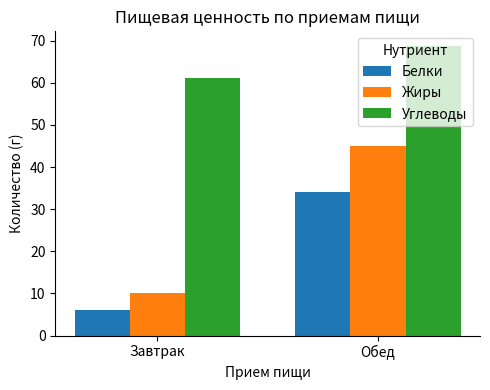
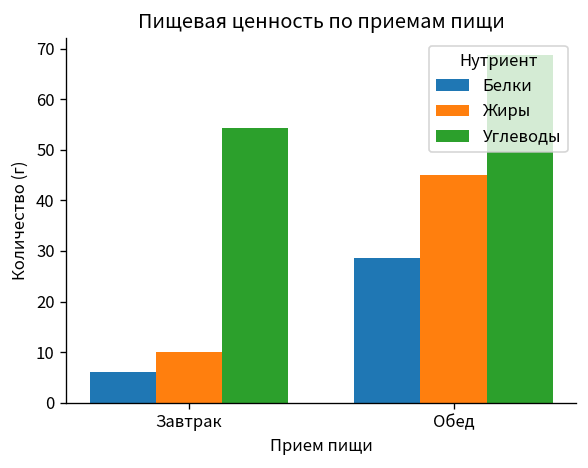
Углеводы, Завтрак: 61 -> 54
Белки, Обед: 34 -> 29
